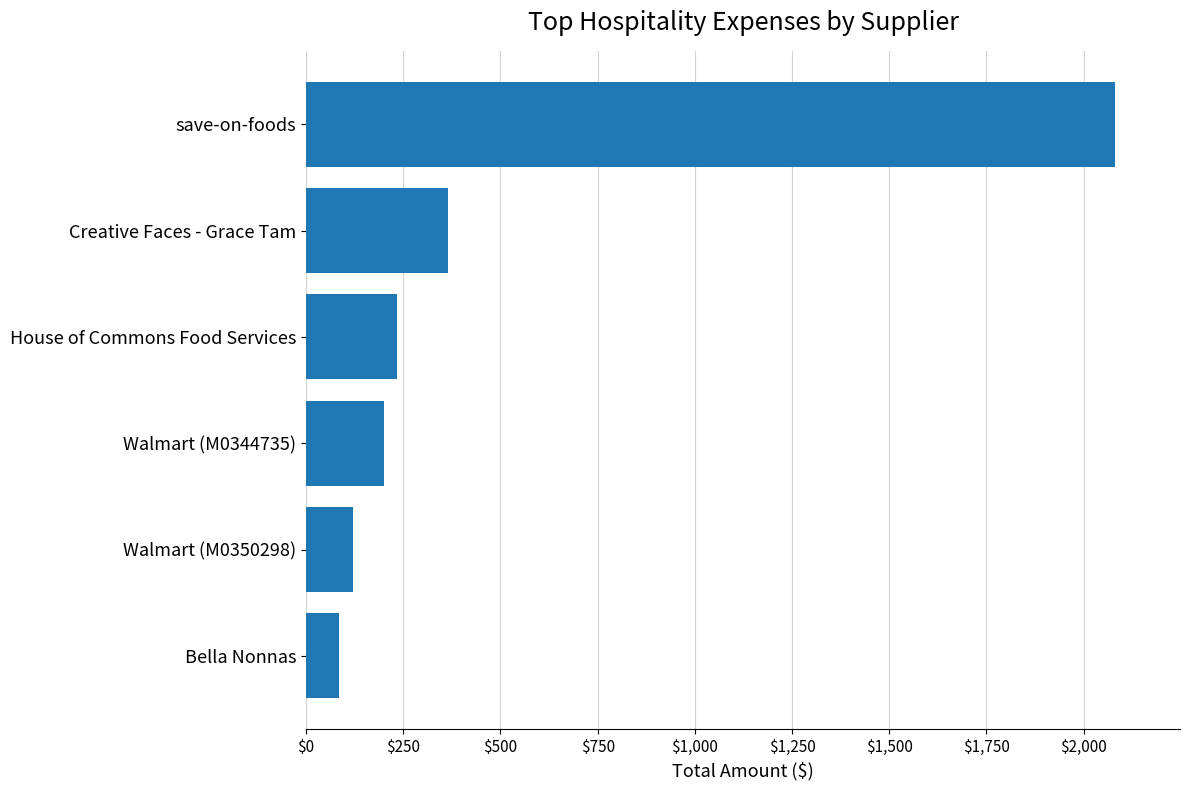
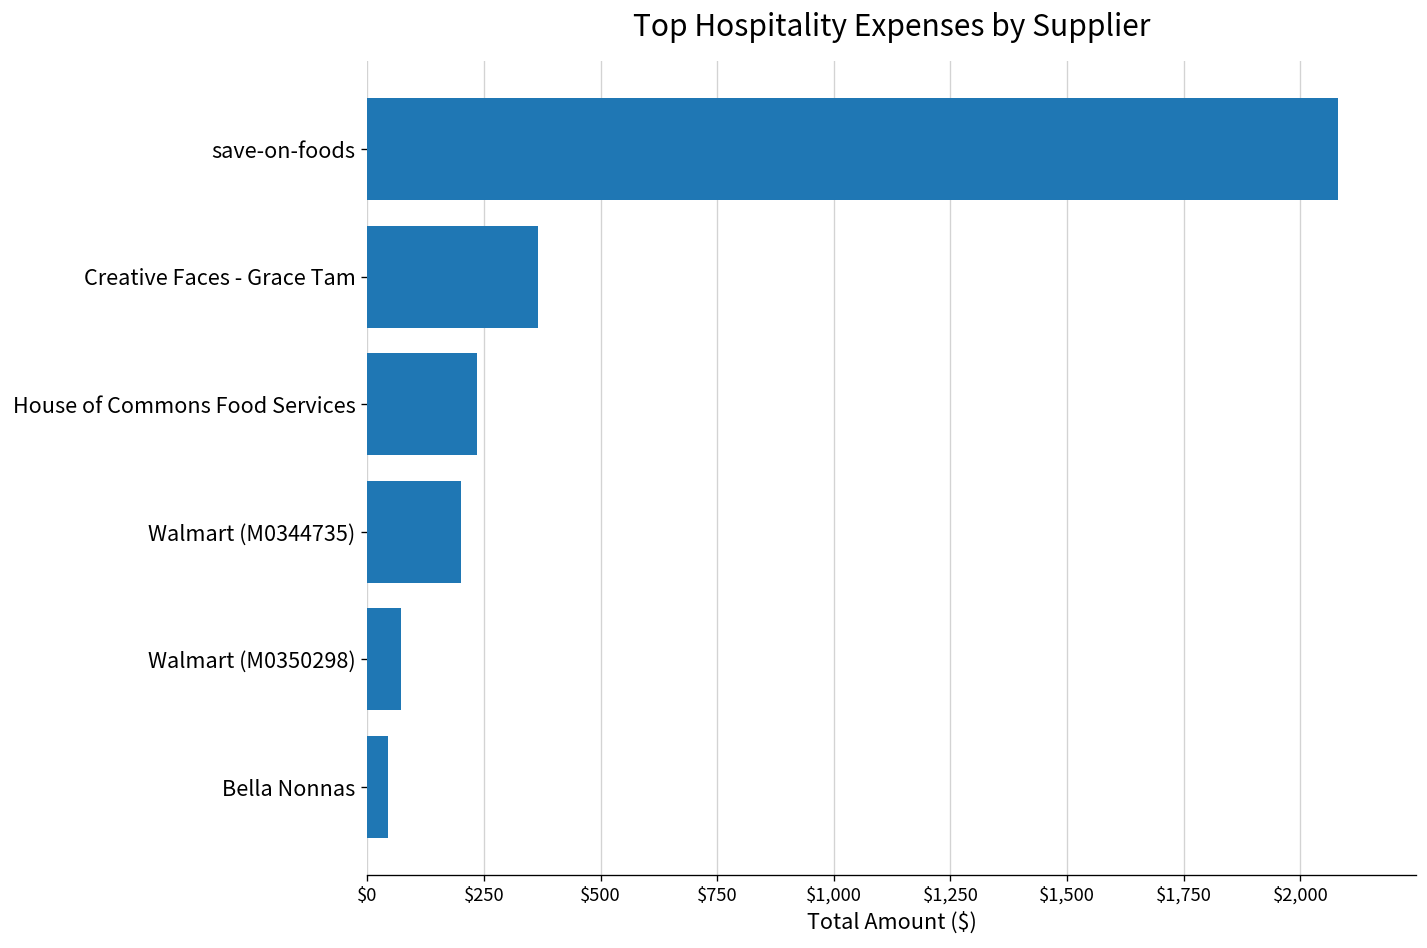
Walmart (M0350298): $120 -> $70
Bella Nonnas: $80 -> $40
